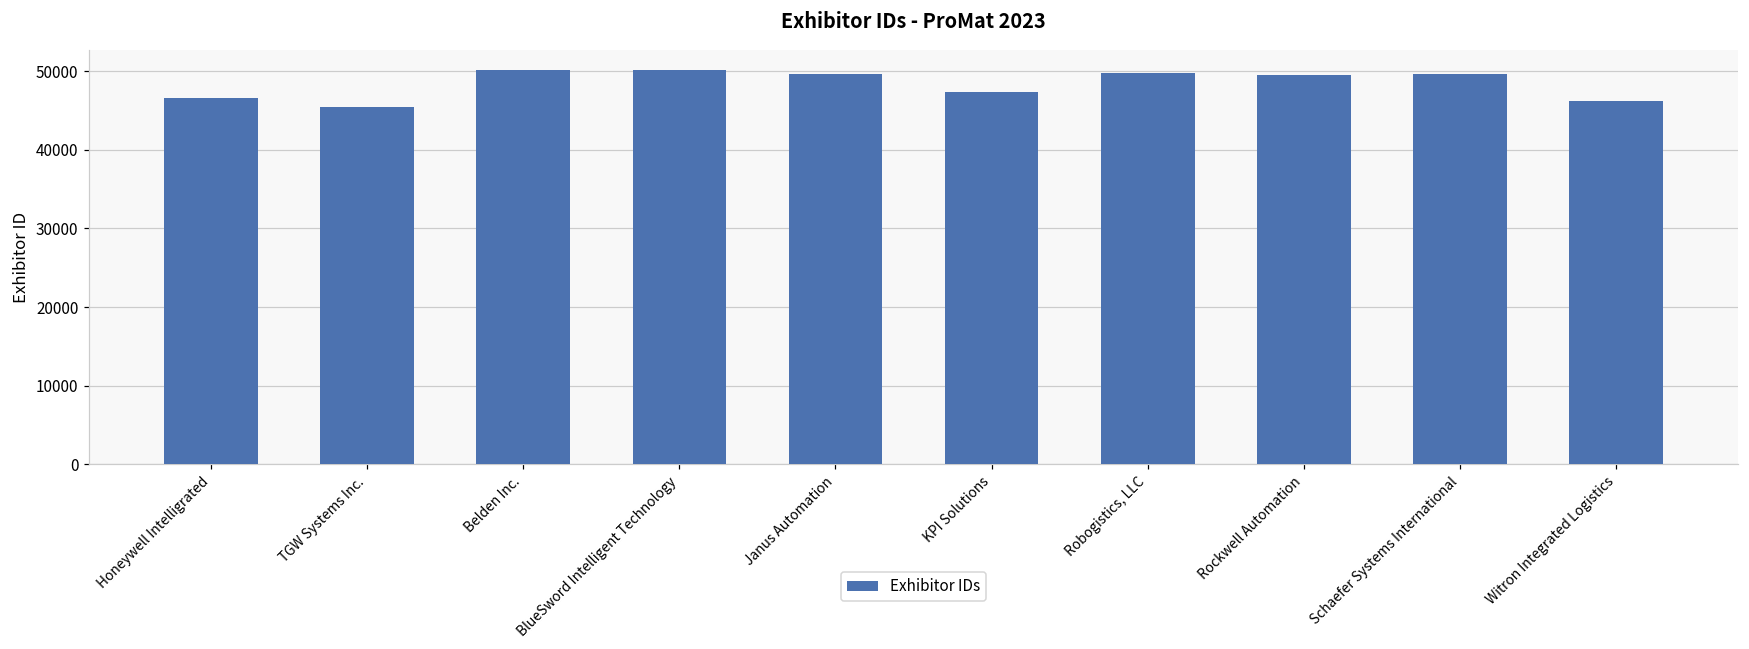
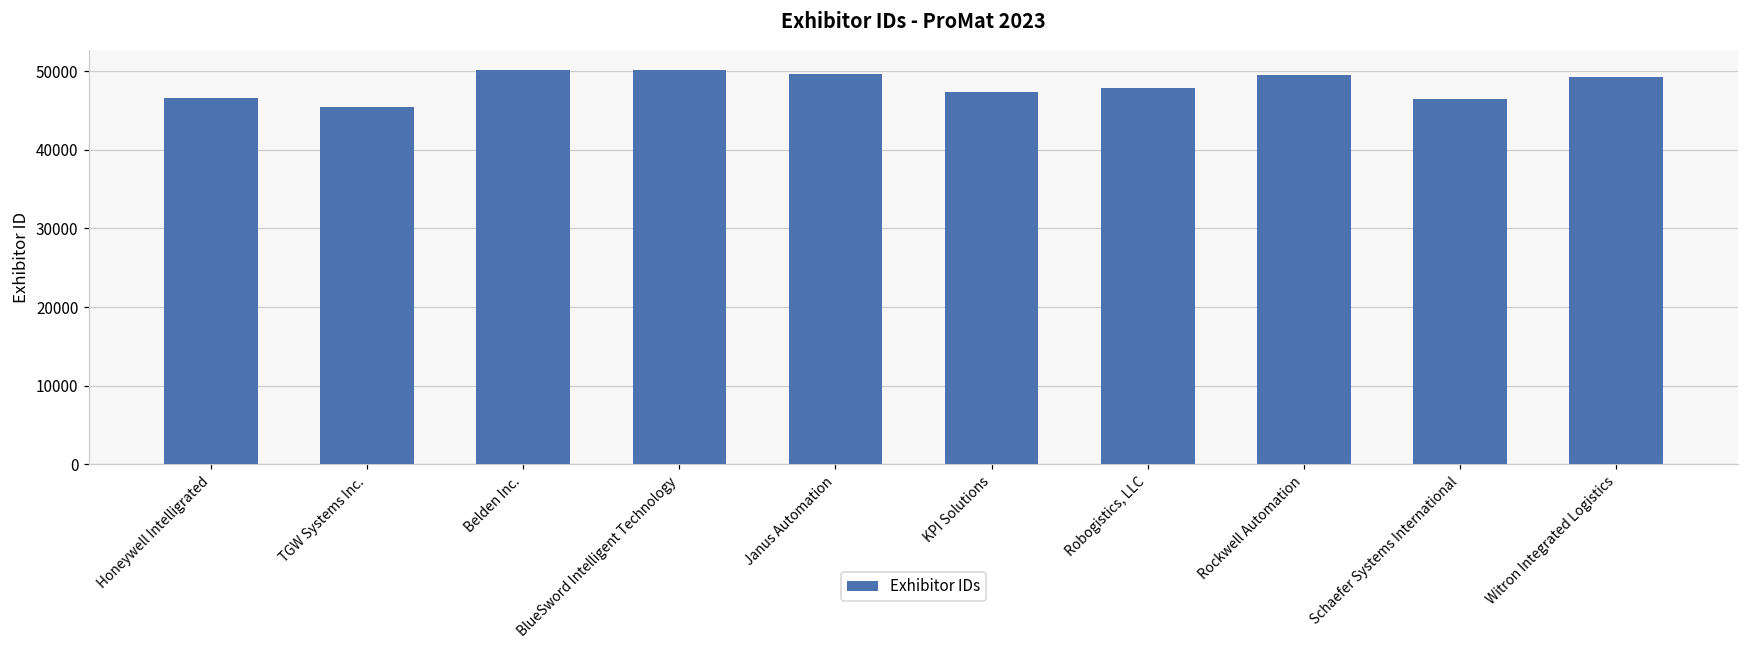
Robogistics, LLC: 50000 -> 48000
Schaefer Systems International: 50000 -> 46000
Witron Integrated Logistics: 46000 -> 49000
